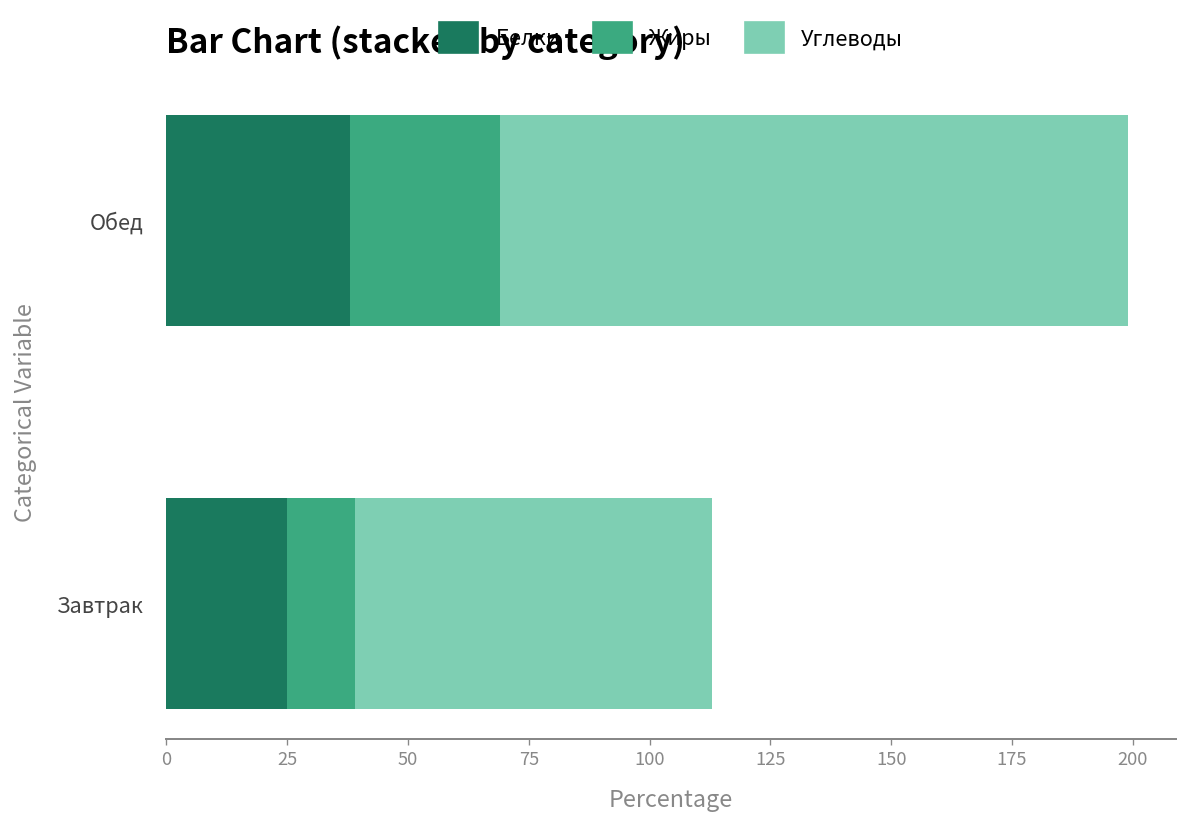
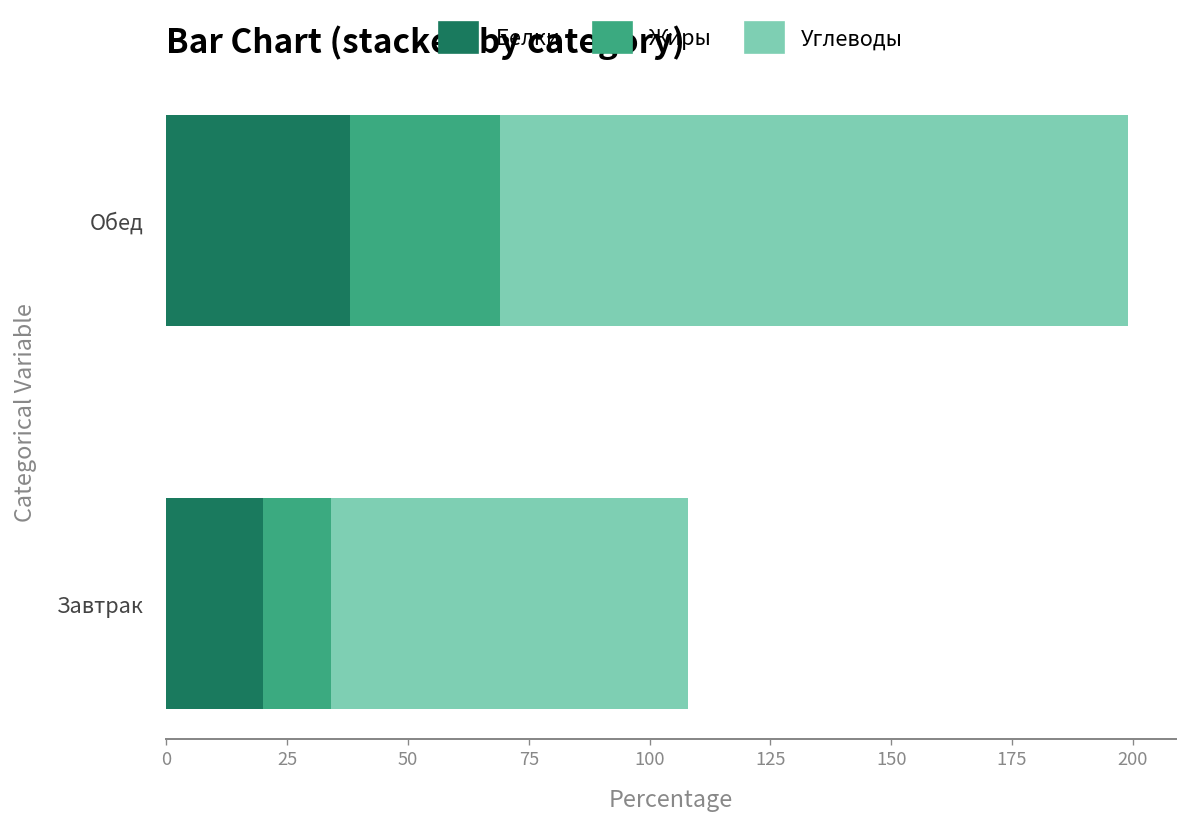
Белки, Завтрак: 25 -> 20
